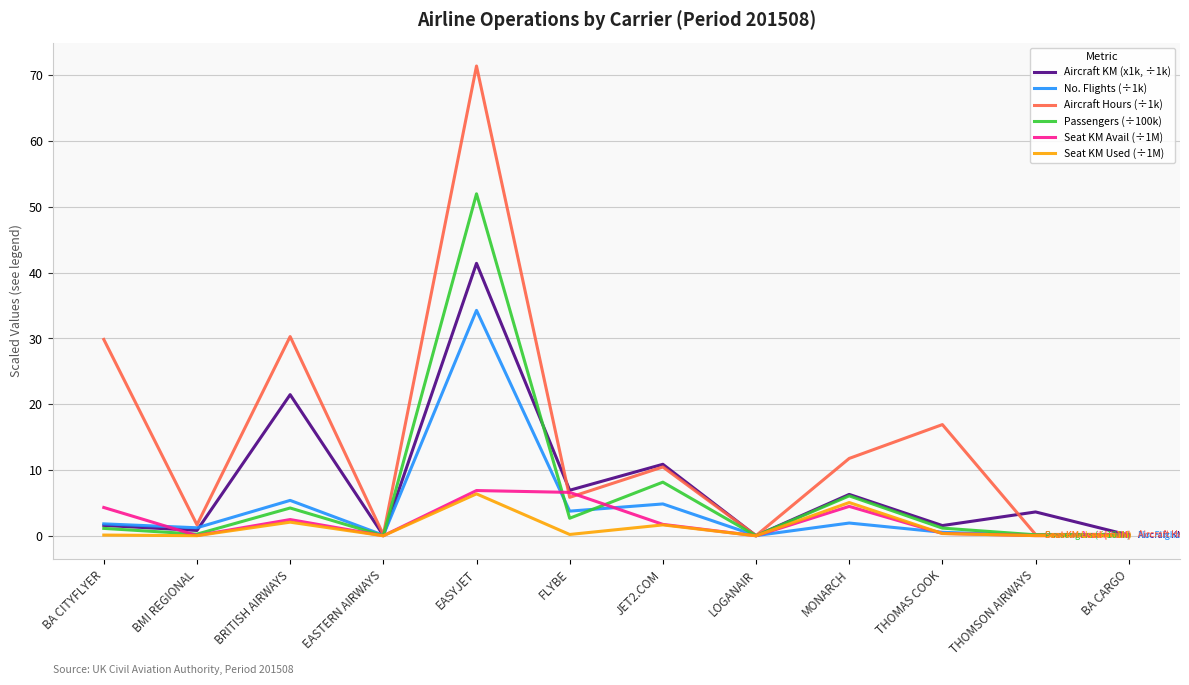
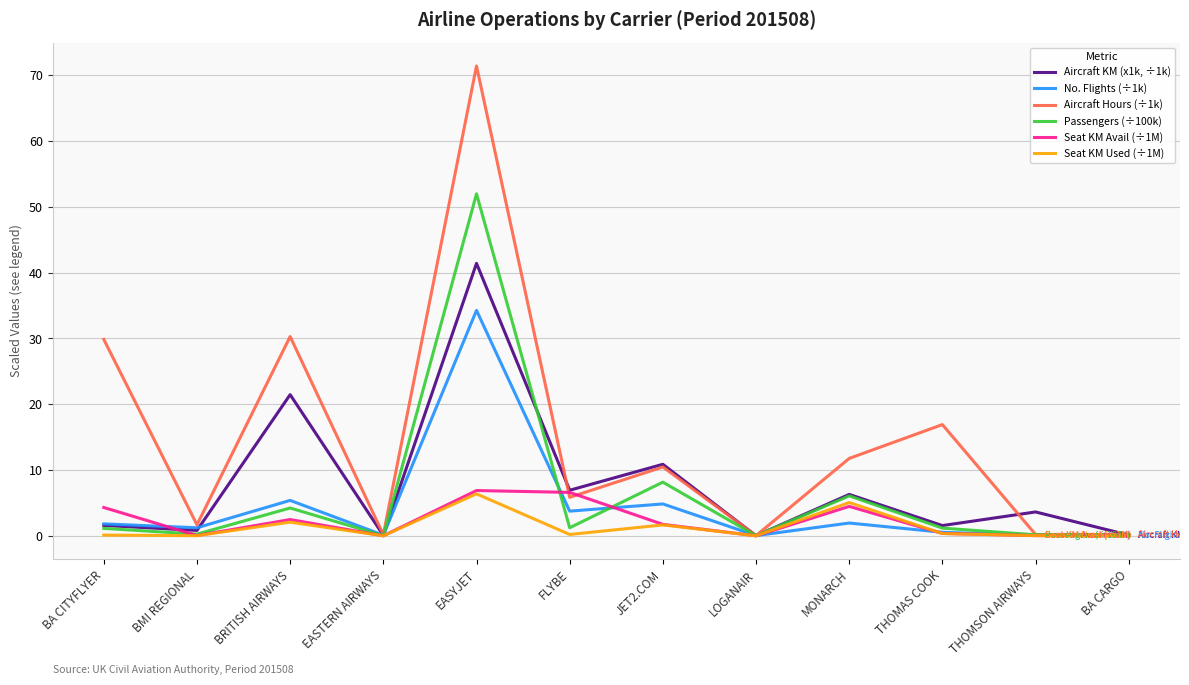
Passengers (÷100k), FLYBE: 3 -> 1
